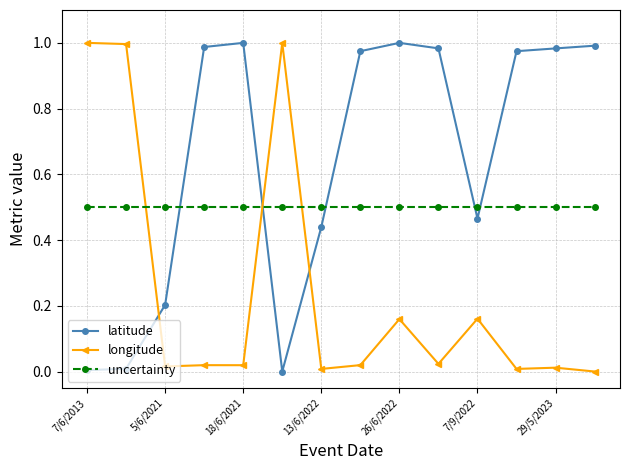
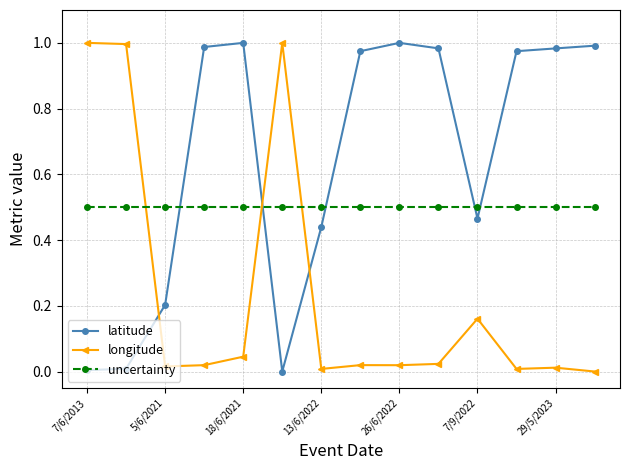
longitude, 18/6/2021: 0.02 -> 0.05
longitude, 26/6/2022: 0.16 -> 0.02
